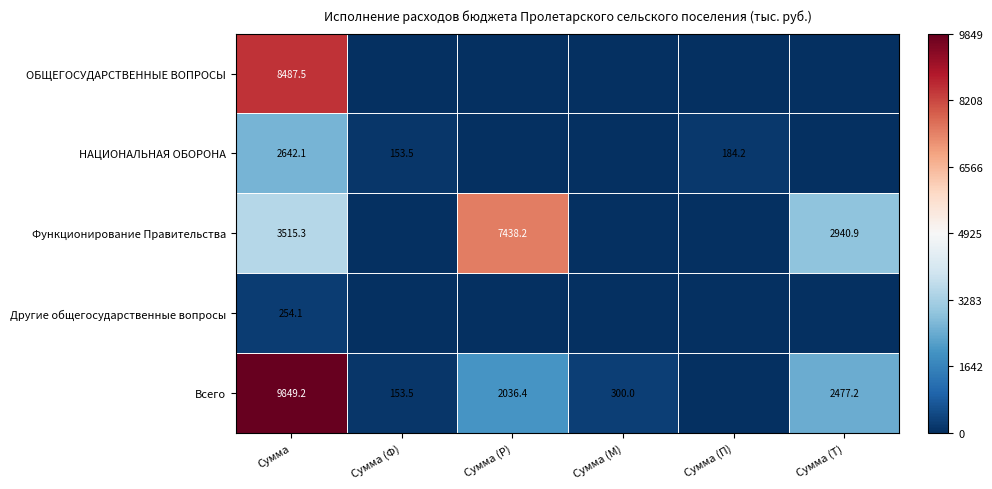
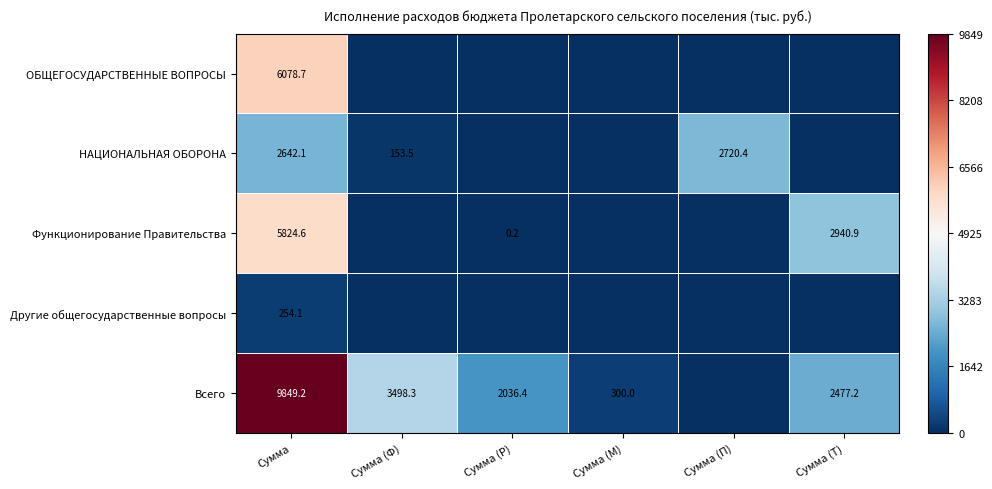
ОБЩЕГОСУДАРСТВЕННЫЕ ВОПРОСЫ, Сумма: 8487.5 -> 6078.7
НАЦИОНАЛЬНАЯ ОБОРОНА, Сумма (П): 184.2 -> 2720.4
Функционирование Правительства, Сумма: 3515.3 -> 5824.6
Функционирование Правительства, Сумма (Р): 7438.2 -> 0.2
Всего, Сумма (Ф): 153.5 -> 3498.3
